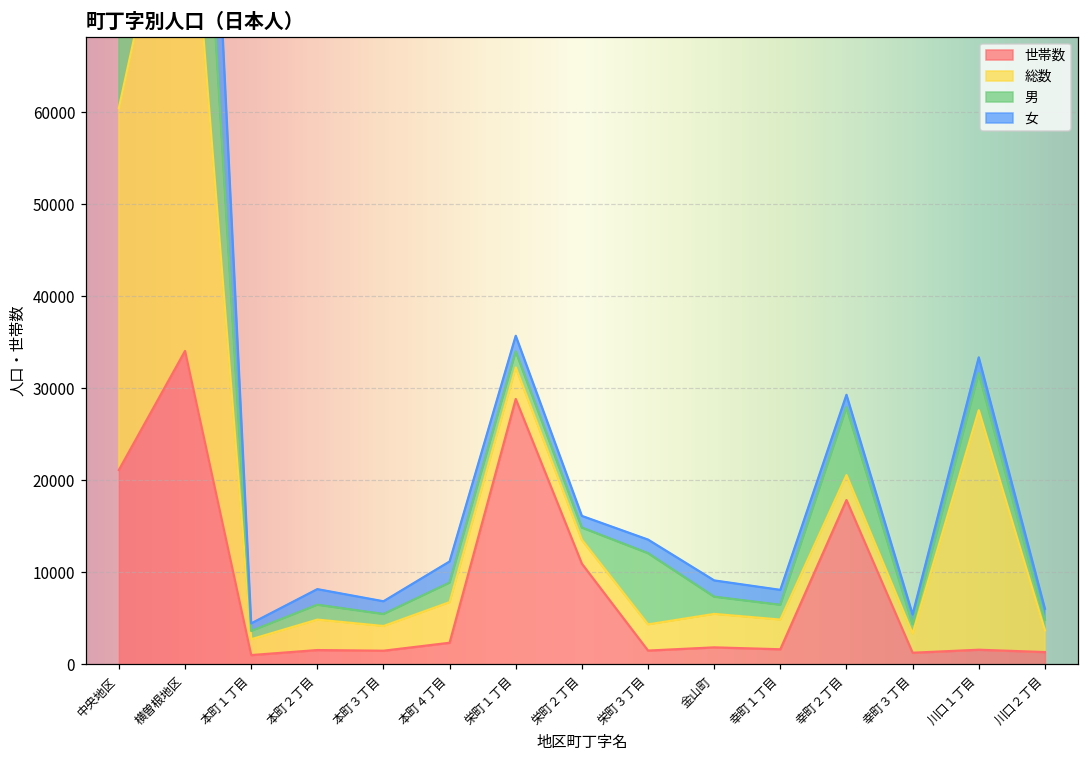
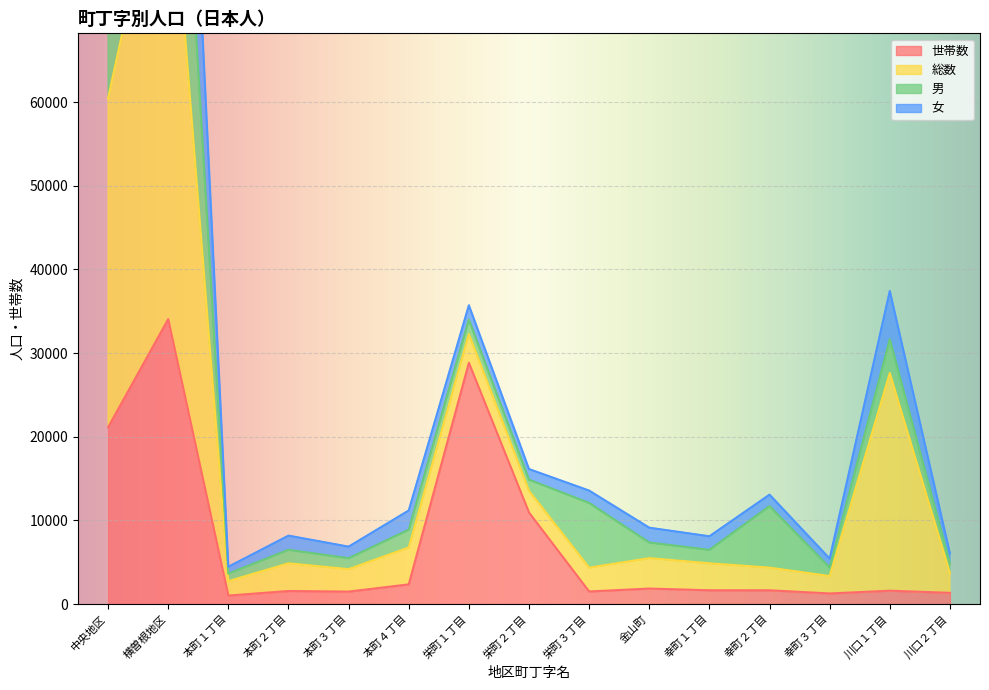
世帯数, 幸町２丁目: 18000 -> 2000
女, 川口１丁目: 2000 -> 6000
